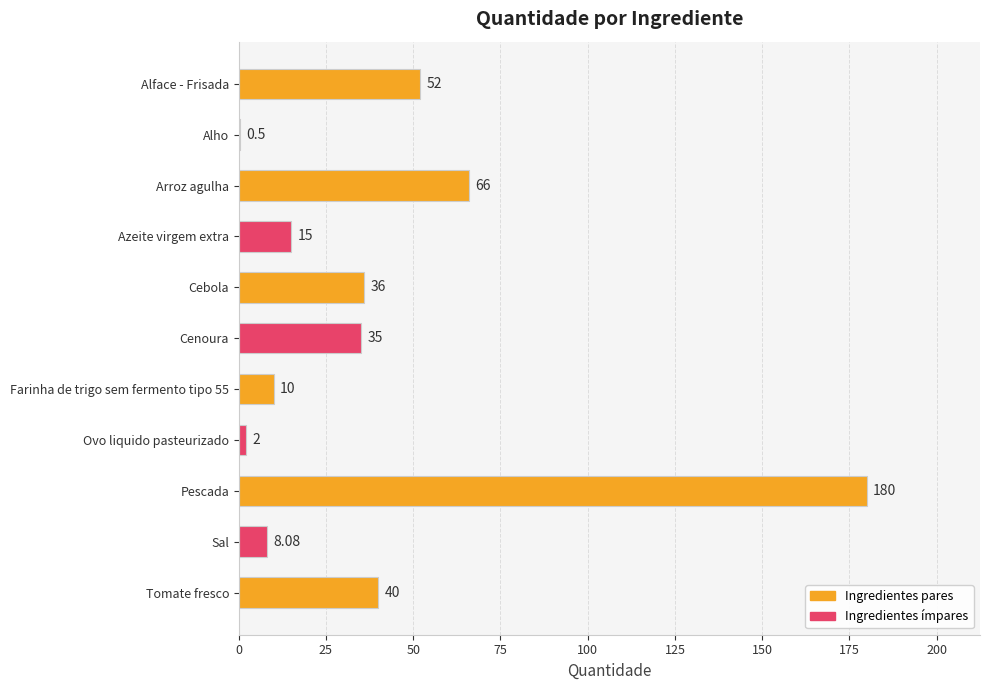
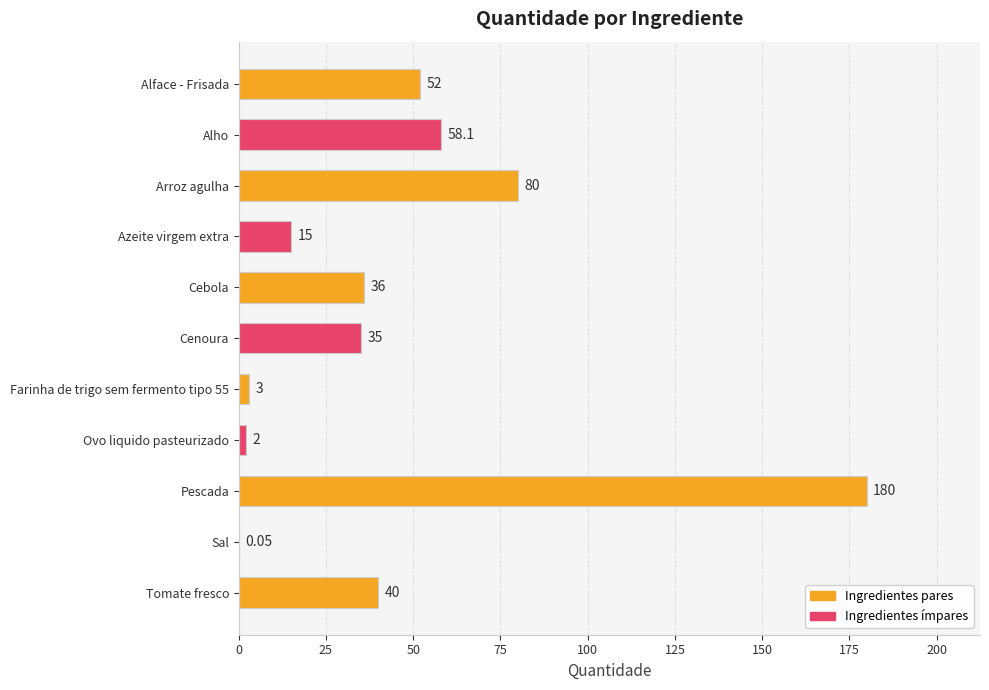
Alho: 0.5 -> 58.1
Arroz agulha: 66 -> 80
Farinha de trigo sem fermento tipo 55: 10 -> 3
Sal: 8.08 -> 0.05
